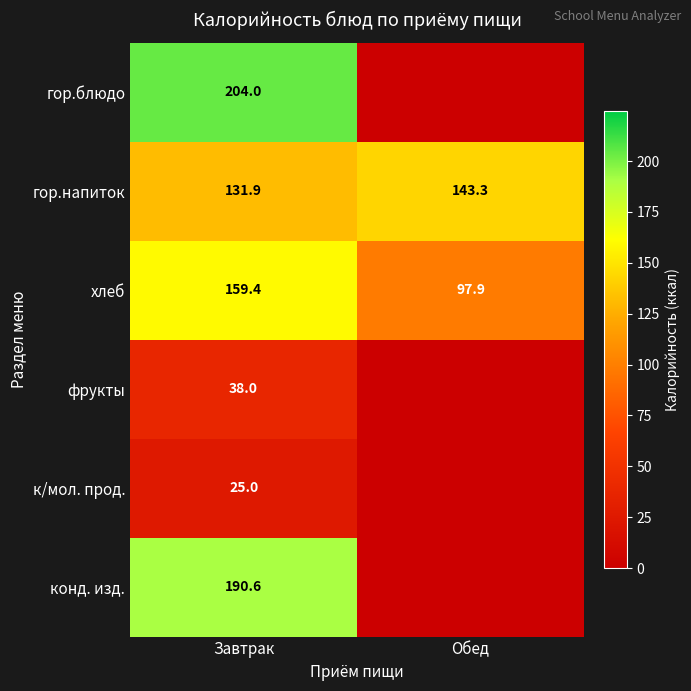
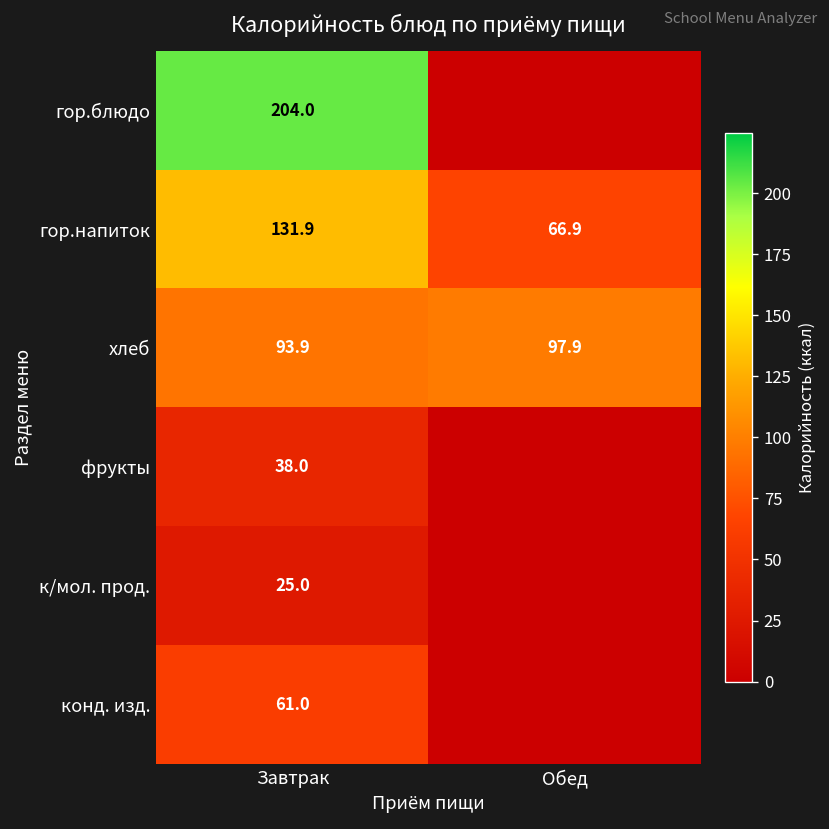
гор.напиток, Обед: 143.3 -> 66.9
хлеб, Завтрак: 159.4 -> 93.9
конд. изд., Завтрак: 190.6 -> 61.0
